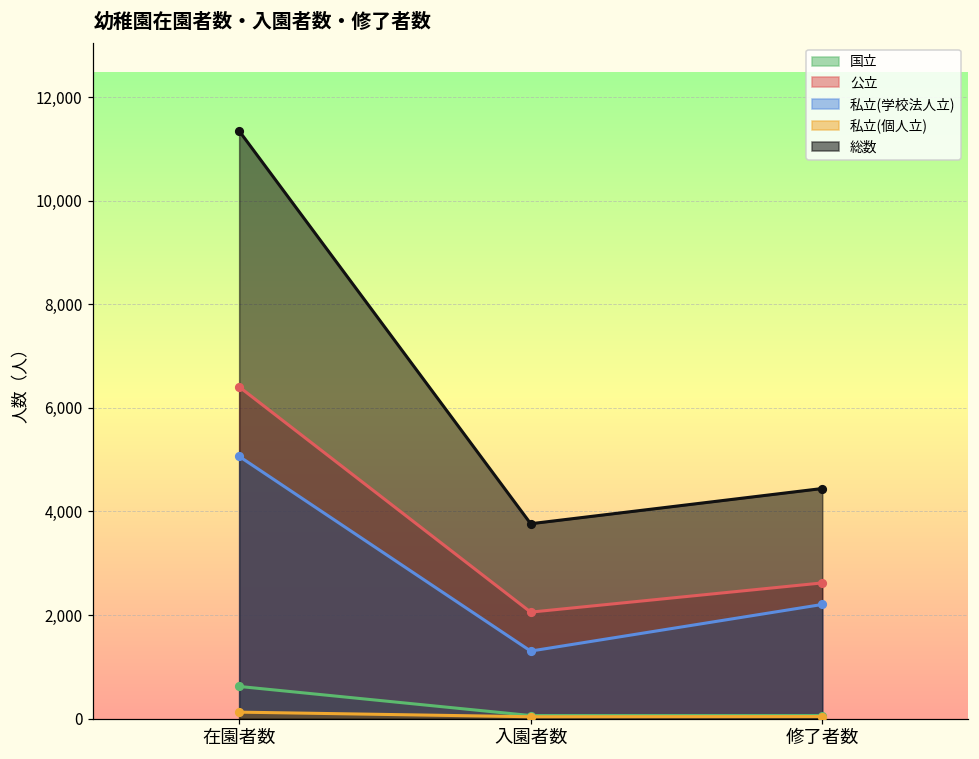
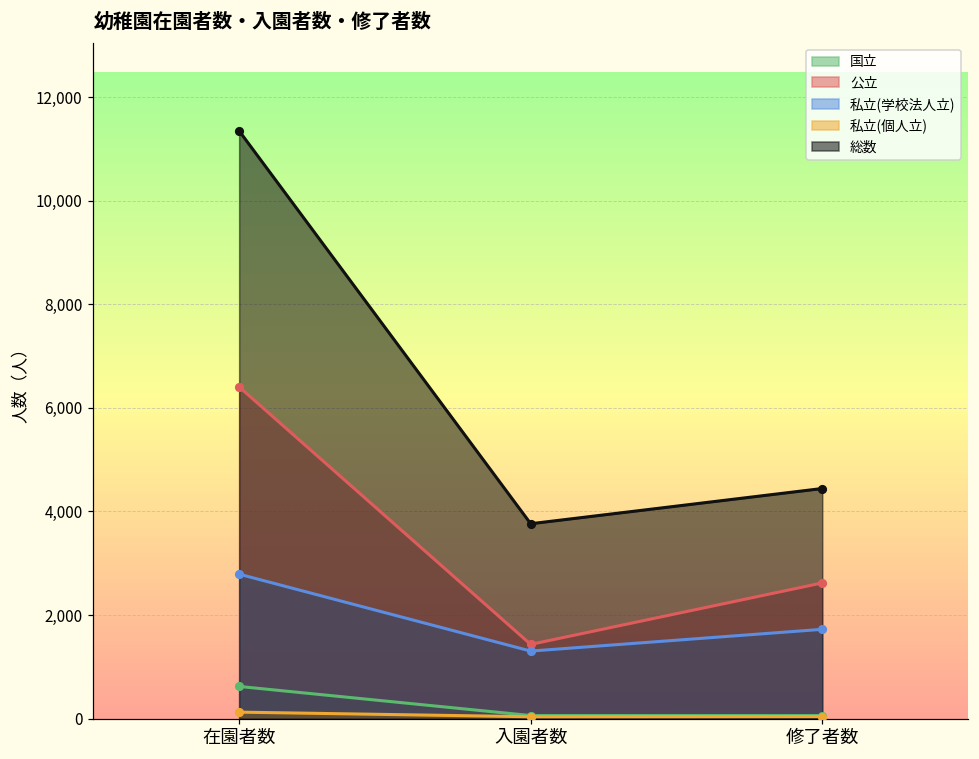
私立(学校法人立), 在園者数: 5,100 -> 2,800
公立, 入園者数: 2,100 -> 1,400
私立(学校法人立), 修了者数: 2,200 -> 1,700
